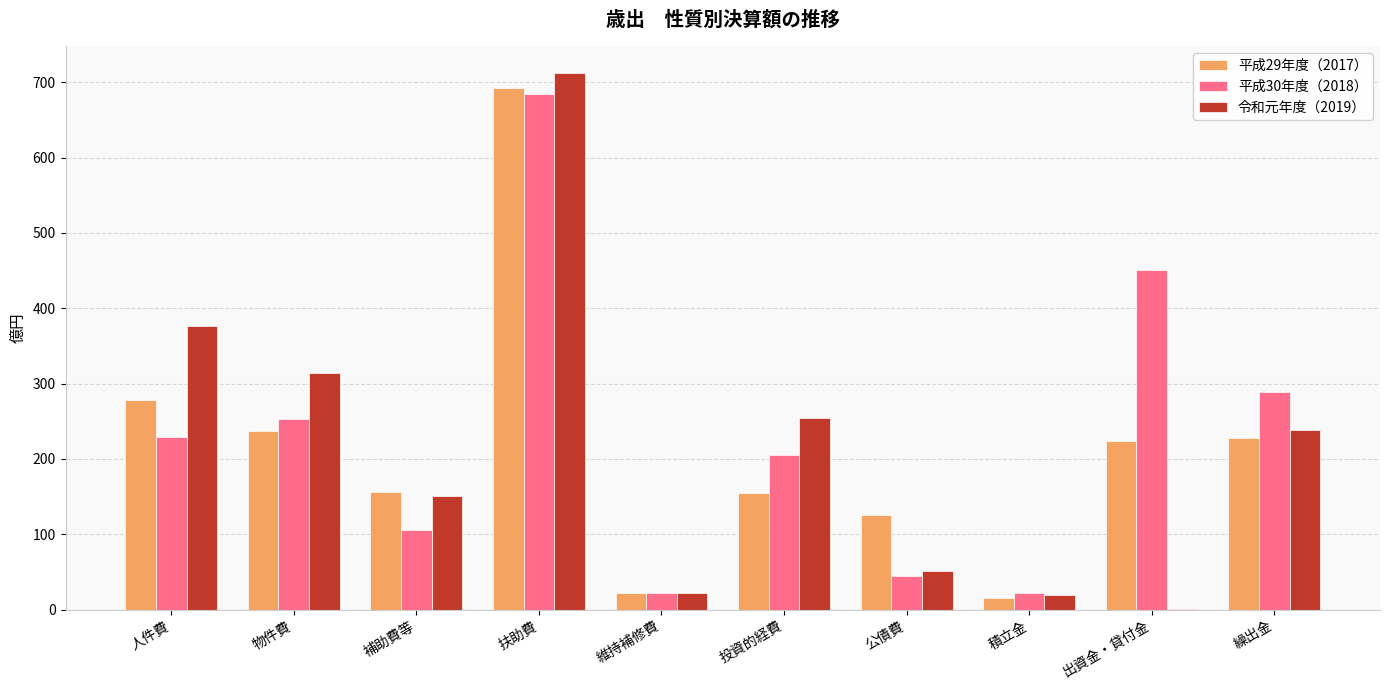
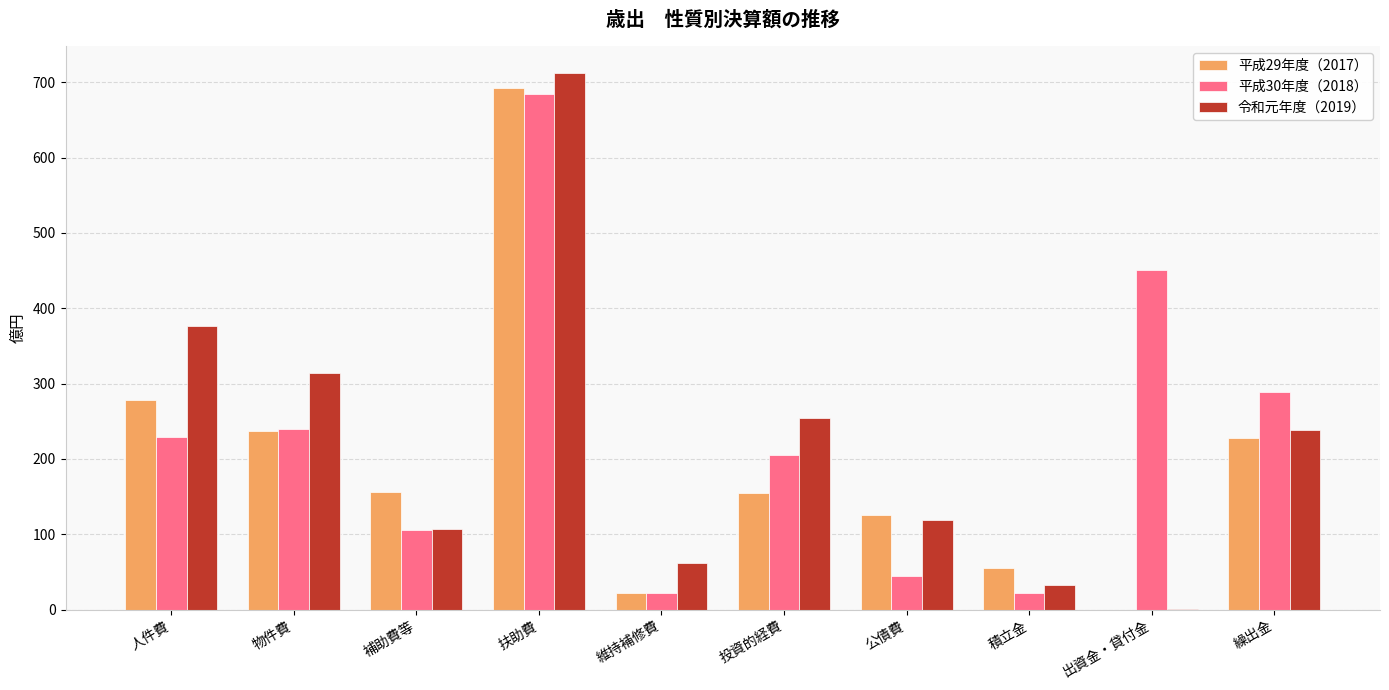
平成30年度（2018）, 物件費: 250 -> 240
令和元年度（2019）, 補助費等: 150 -> 110
令和元年度（2019）, 維持補修費: 20 -> 60
令和元年度（2019）, 公債費: 50 -> 120
平成29年度（2017）, 積立金: 20 -> 60
令和元年度（2019）, 積立金: 20 -> 30
平成29年度（2017）, 出資金・貸付金: 220 -> 0
